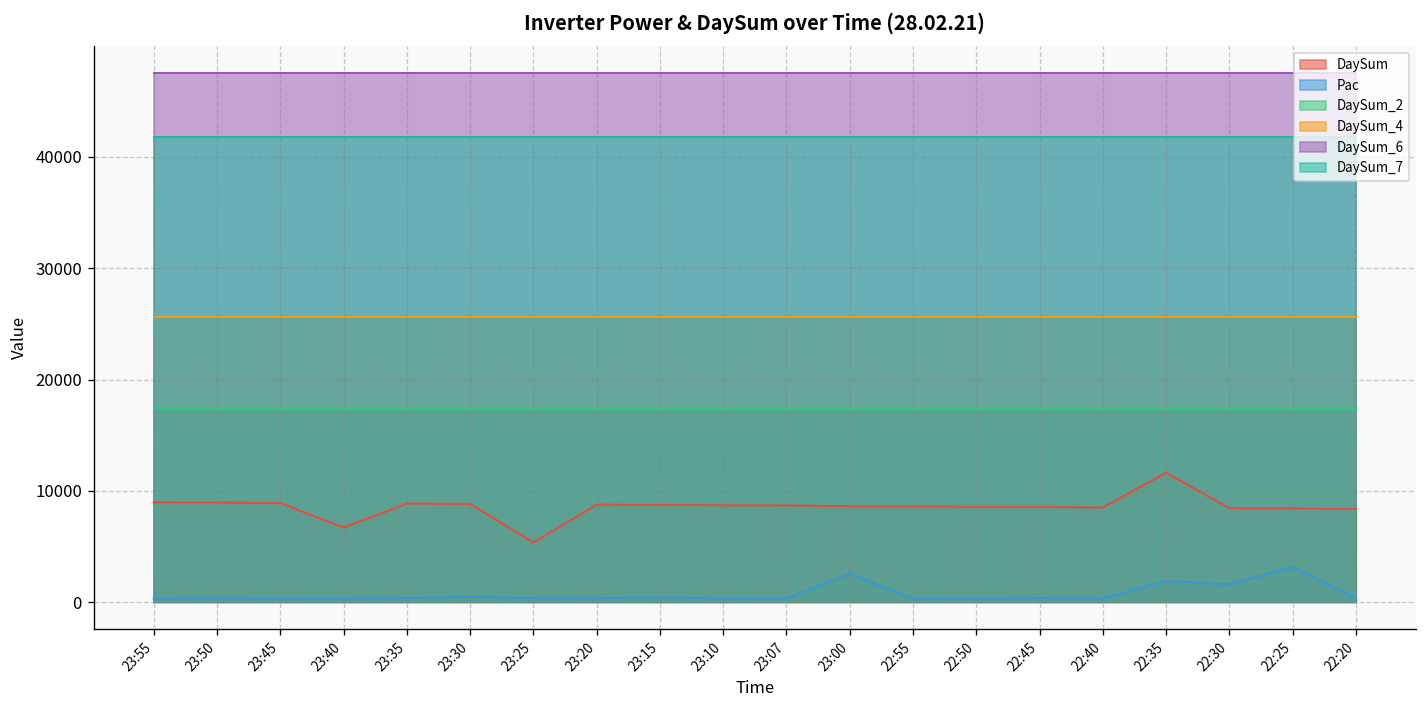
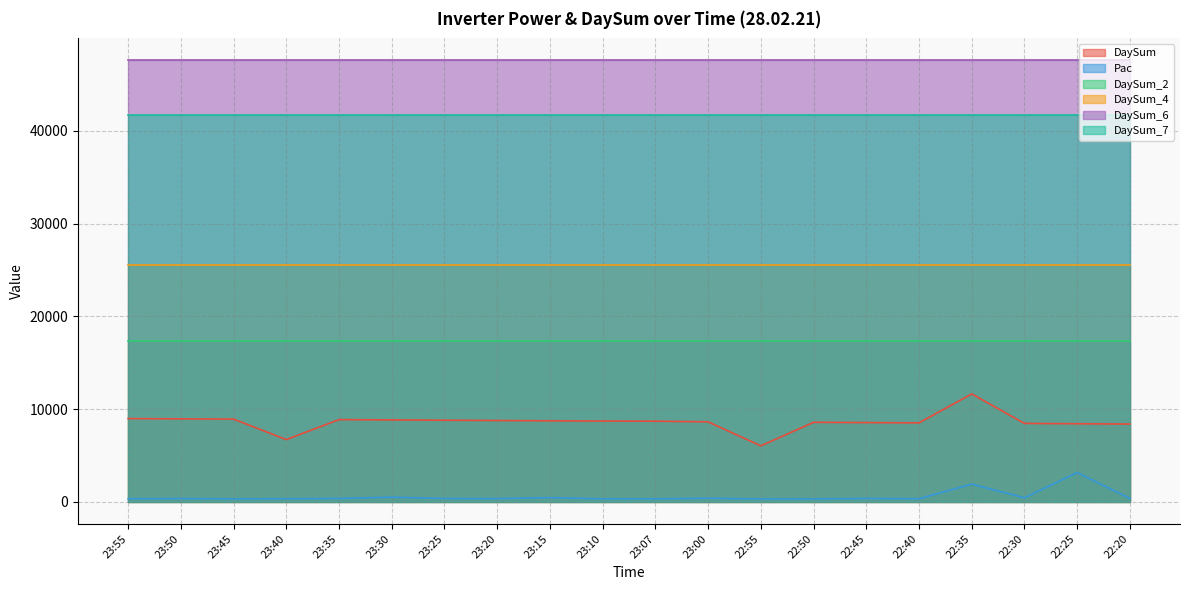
DaySum, 23:25: 5000 -> 9000
Pac, 23:00: 3000 -> 0
DaySum, 22:55: 9000 -> 6000
Pac, 22:30: 2000 -> 0
